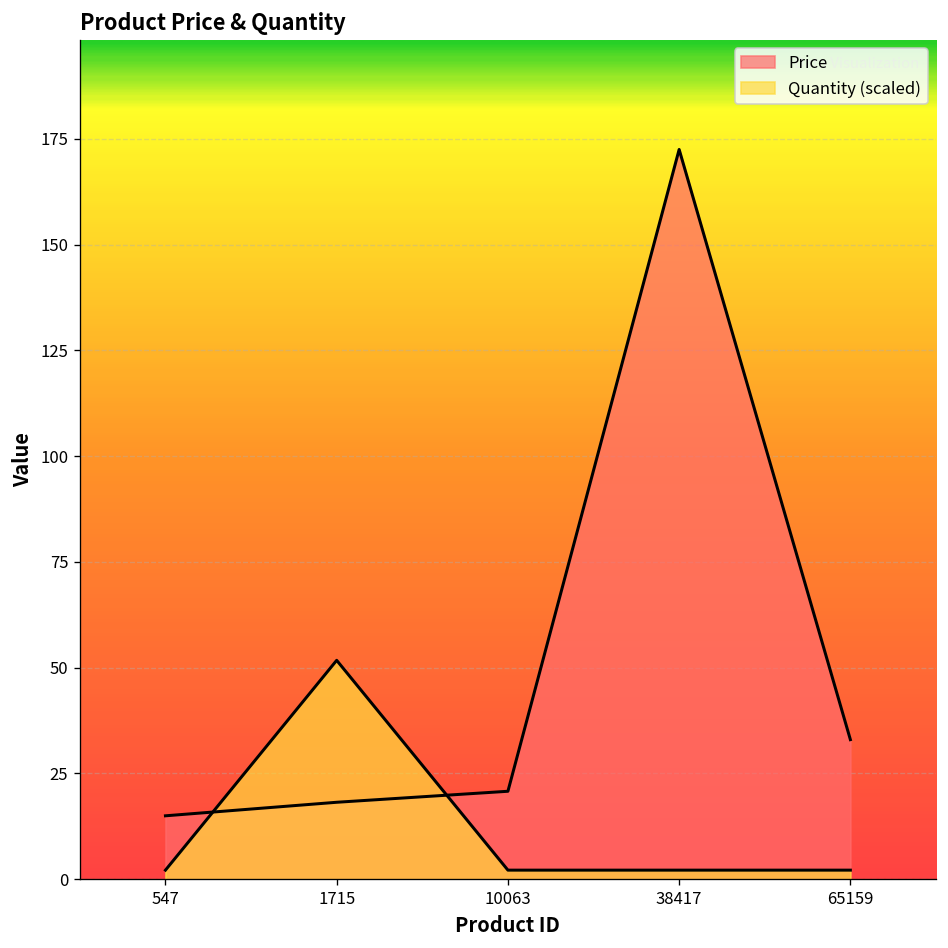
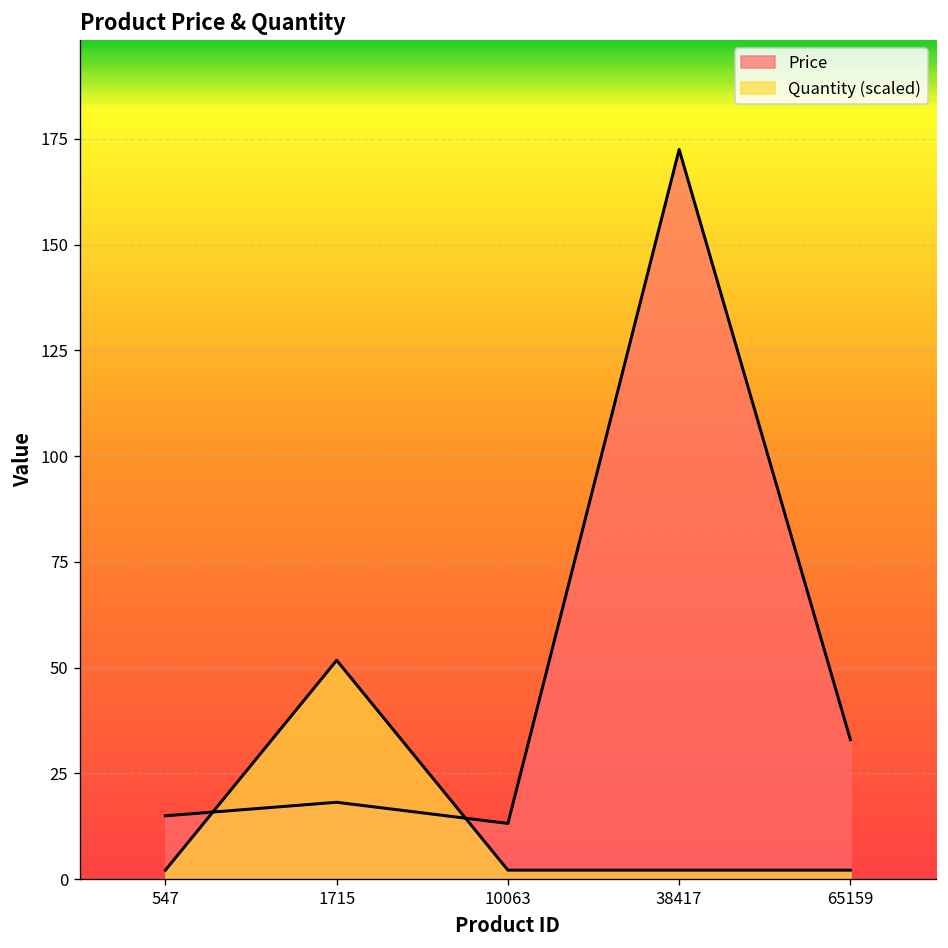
Price, 10063: 21 -> 13
